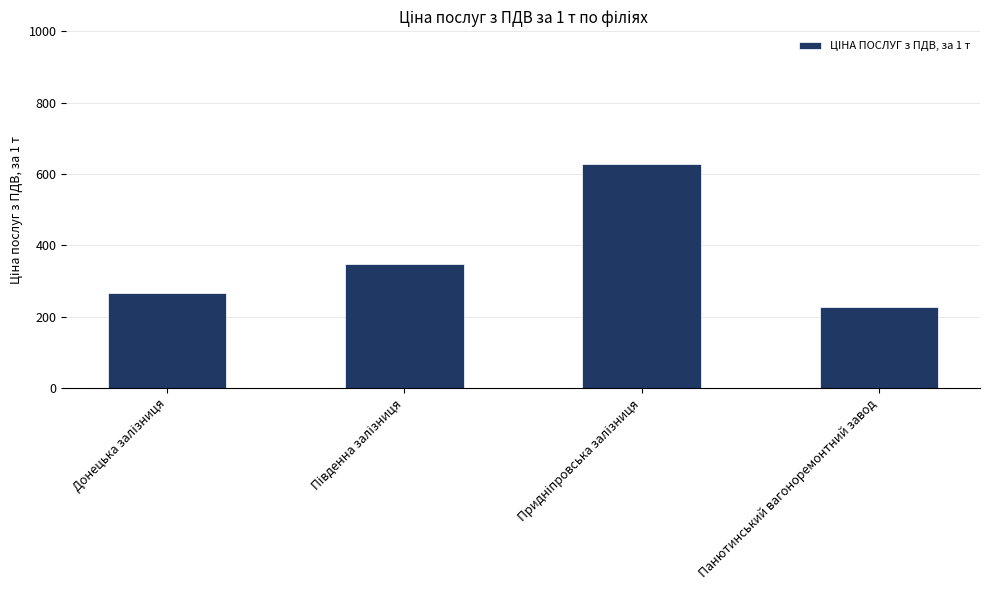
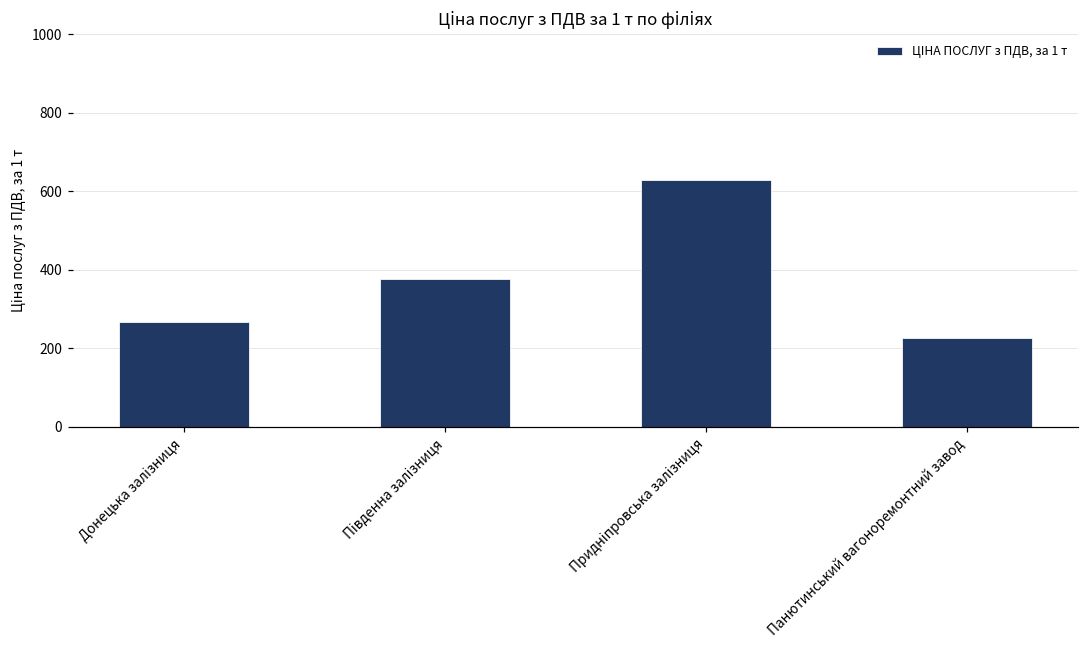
Південна залізниця: 350 -> 380
